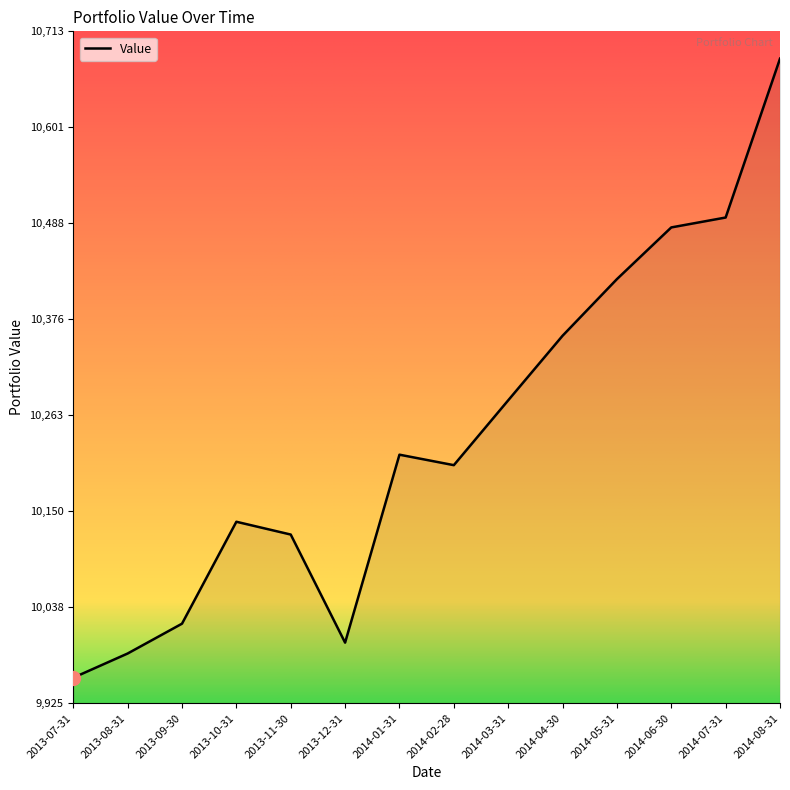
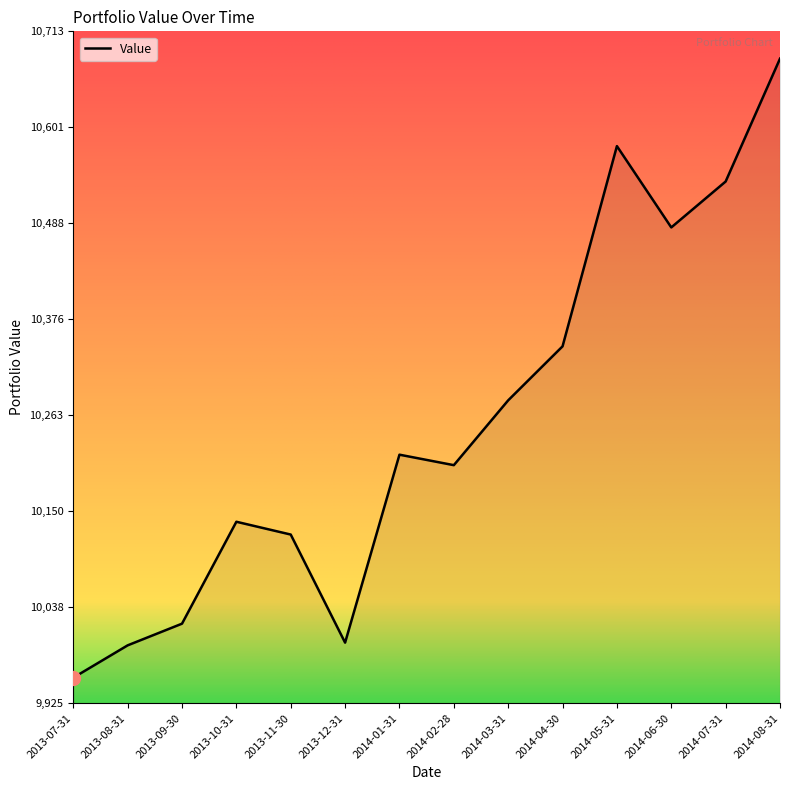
Value, 2013-08-31: 9,980 -> 9,990
Value, 2014-04-30: 10,360 -> 10,340
Value, 2014-05-31: 10,420 -> 10,580
Value, 2014-07-31: 10,500 -> 10,540
